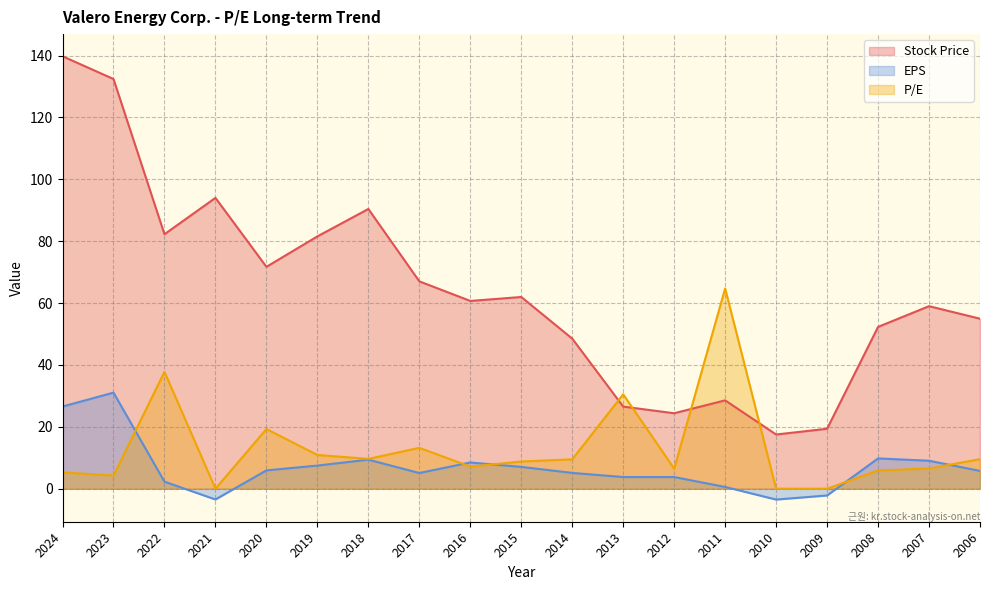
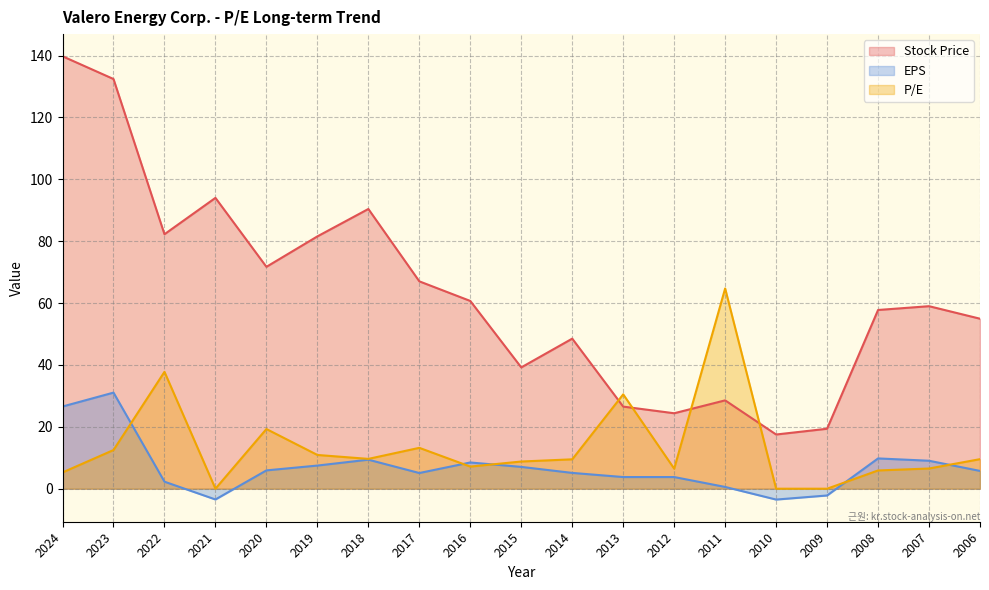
P/E, 2023: 4 -> 13
Stock Price, 2015: 62 -> 39
Stock Price, 2008: 52 -> 58
